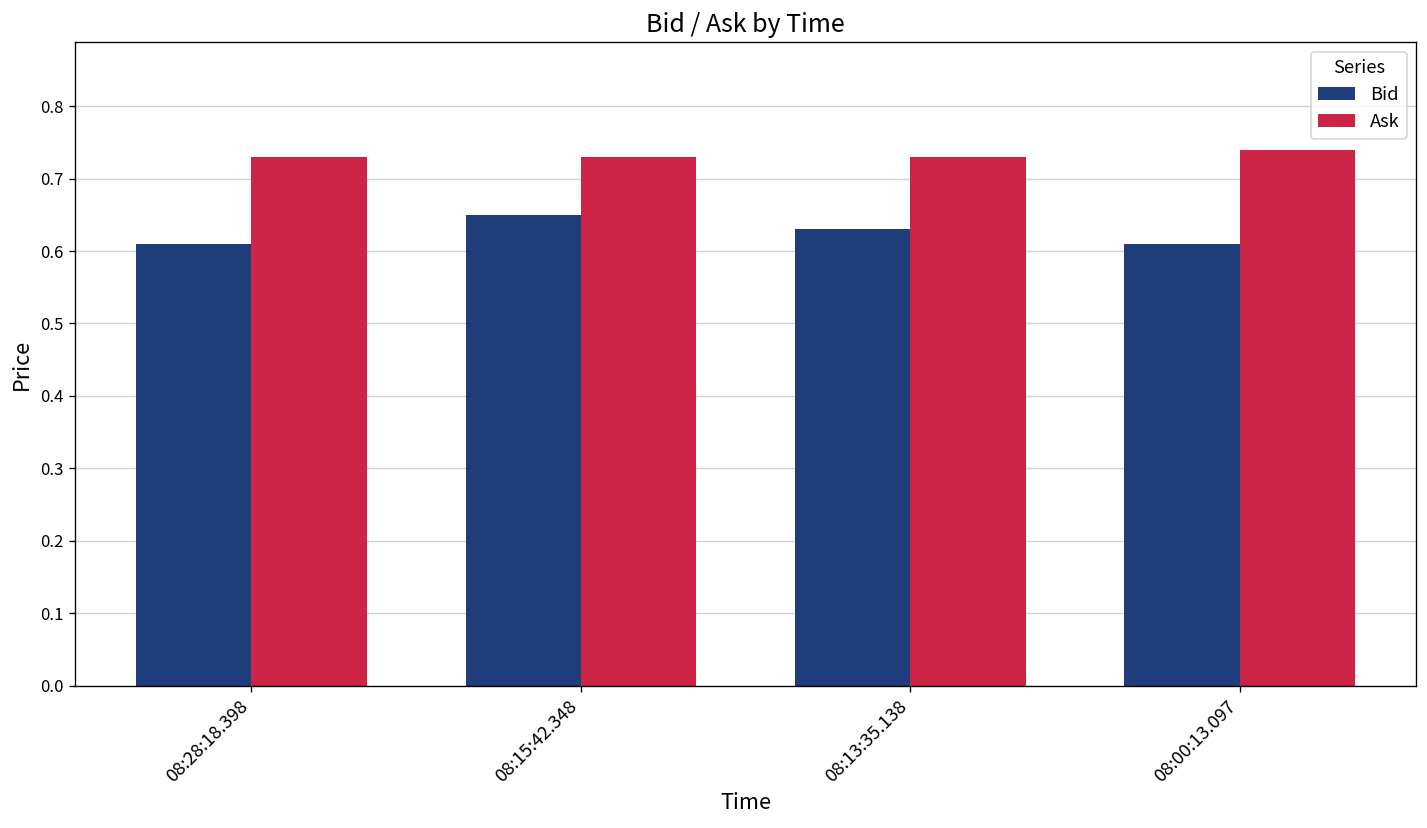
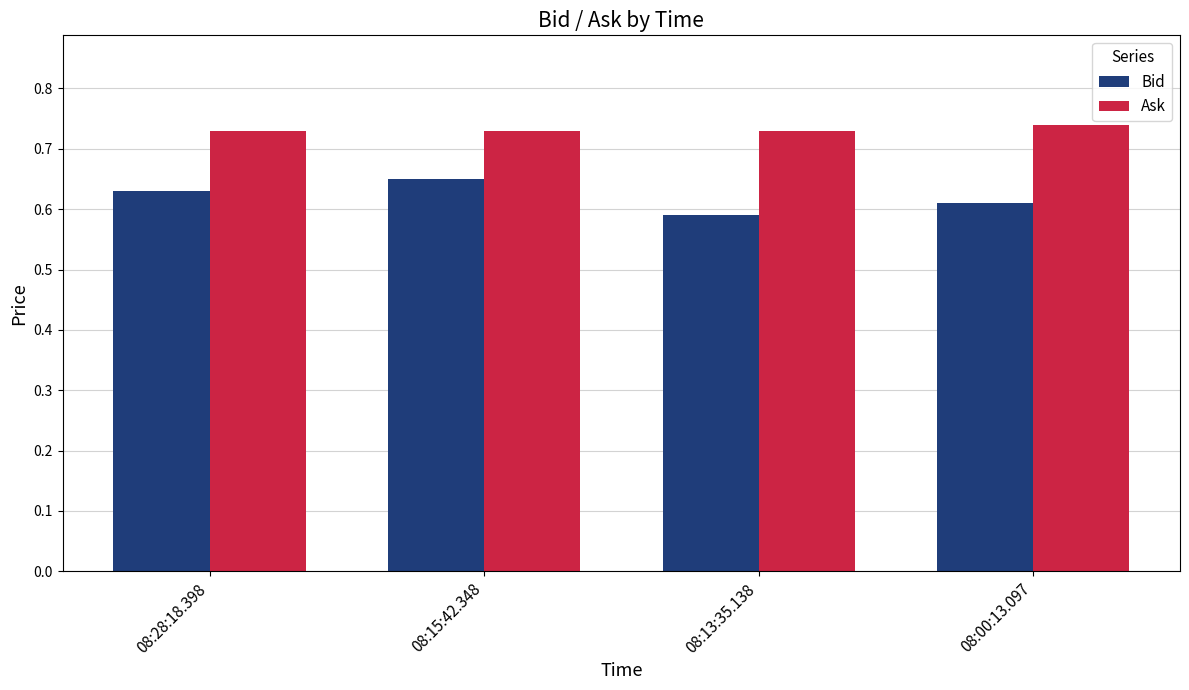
Bid, 08:28:18.398: 0.61 -> 0.63
Bid, 08:13:35.138: 0.63 -> 0.59
